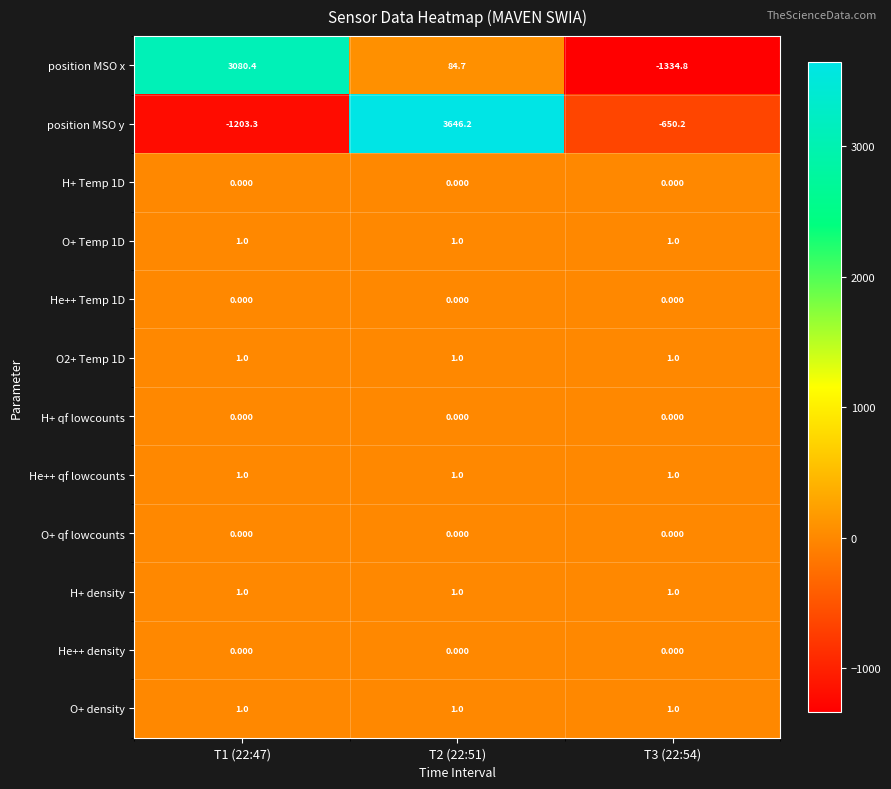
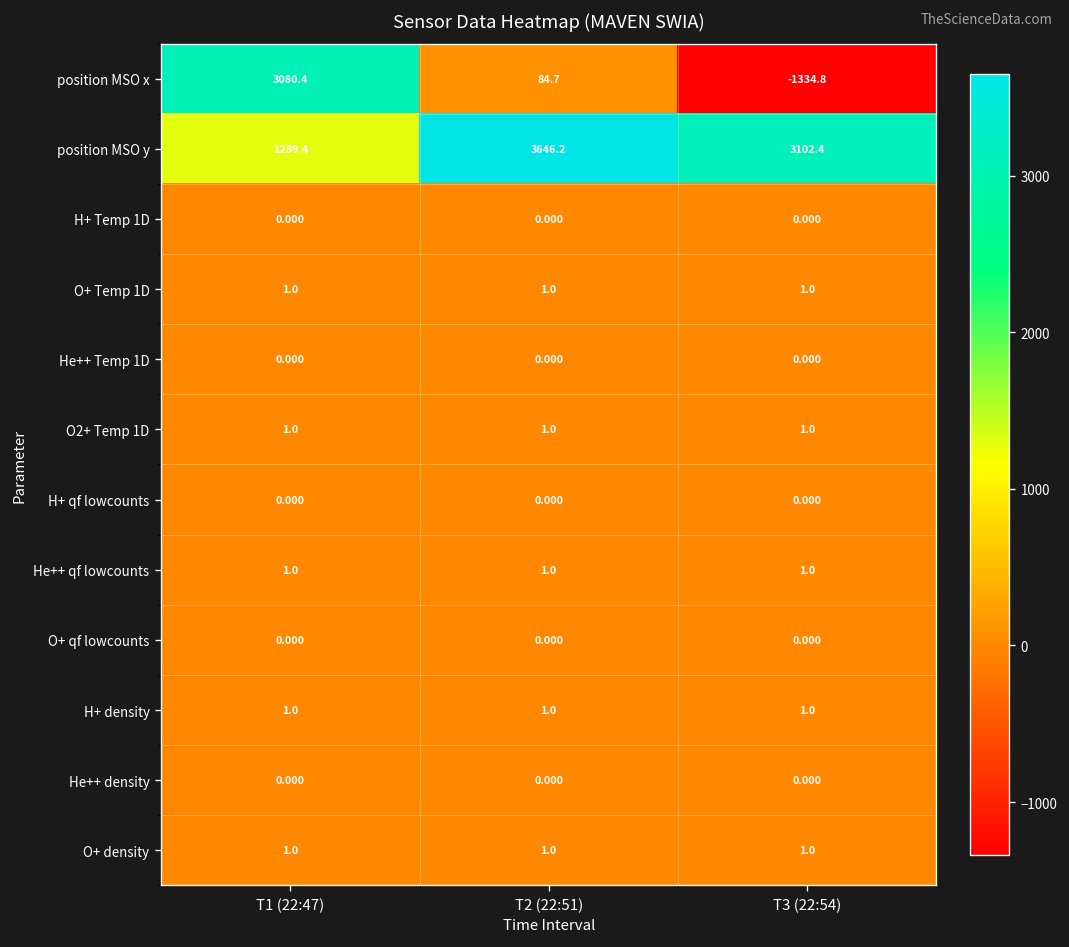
position MSO y, T1 (22:47): -1203.3 -> 1289.4
position MSO y, T3 (22:54): -650.2 -> 3102.4
